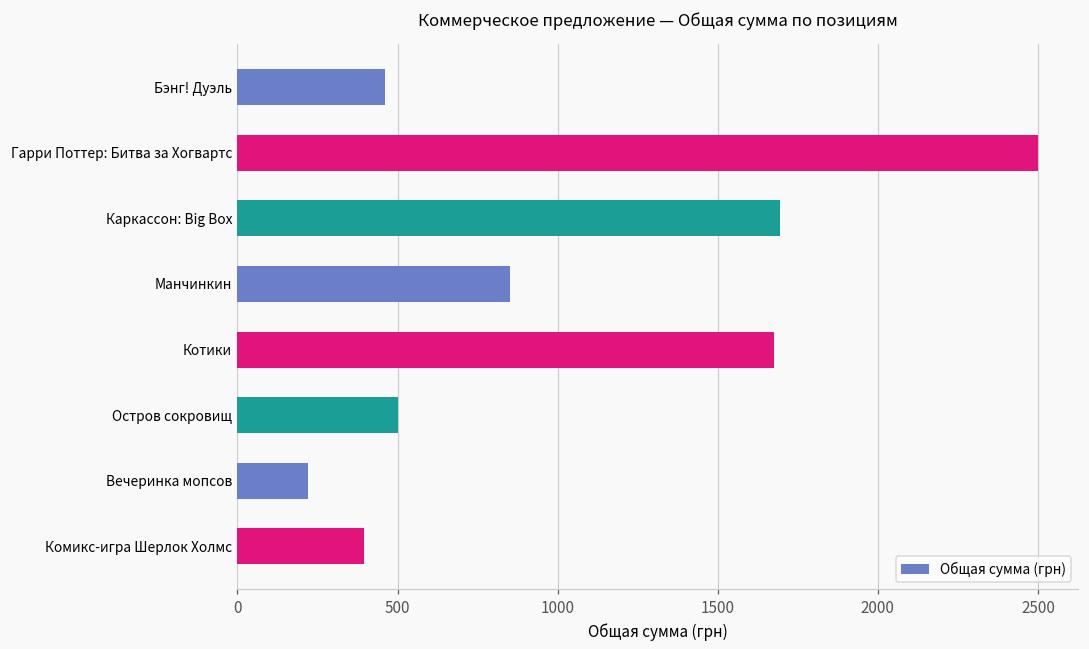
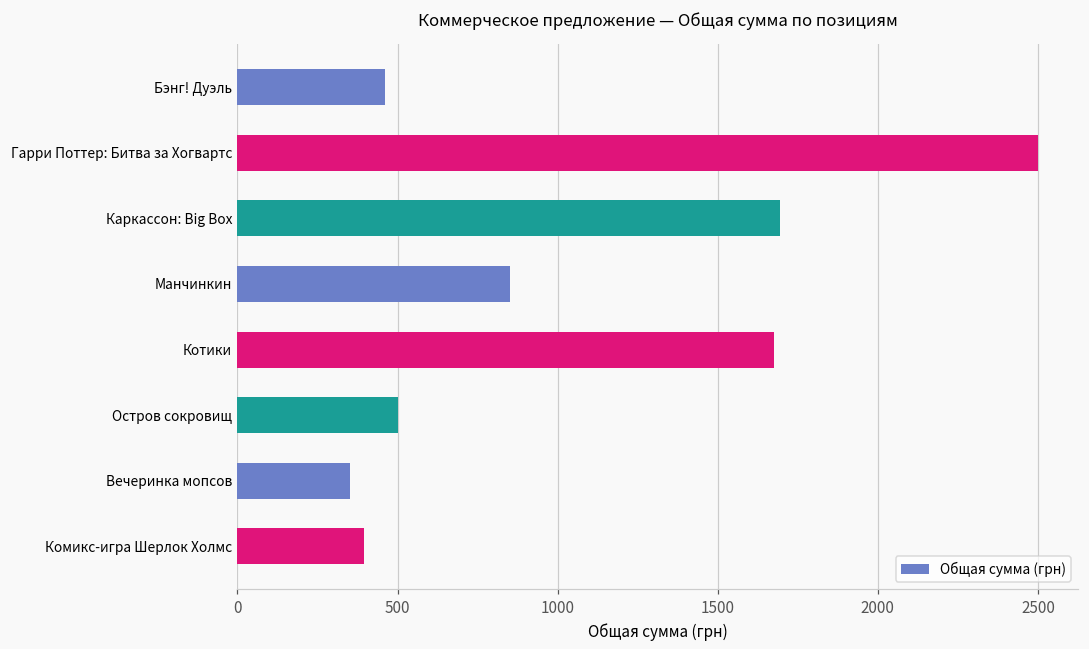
Вечеринка мопсов: 220 -> 350
